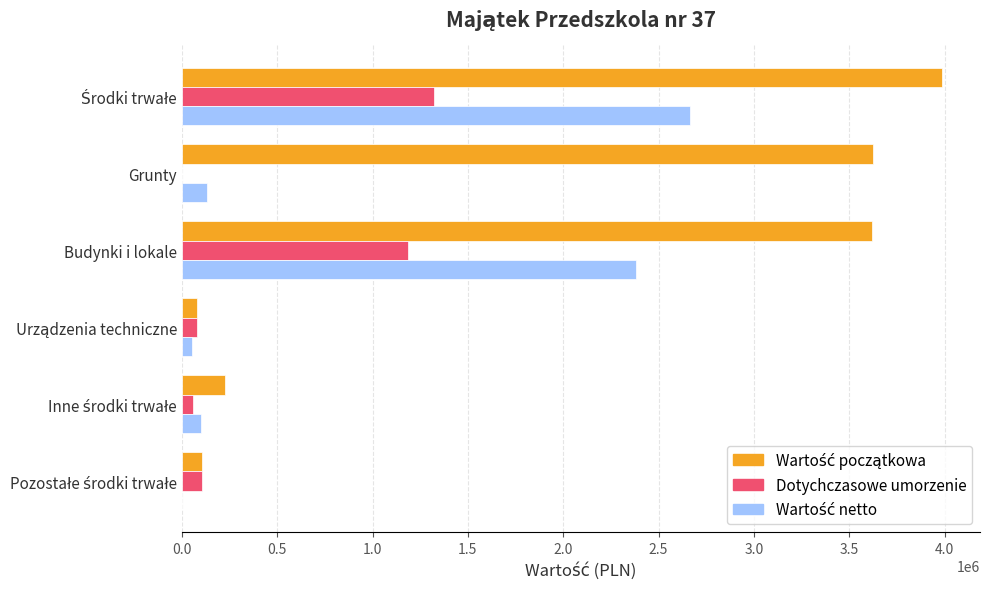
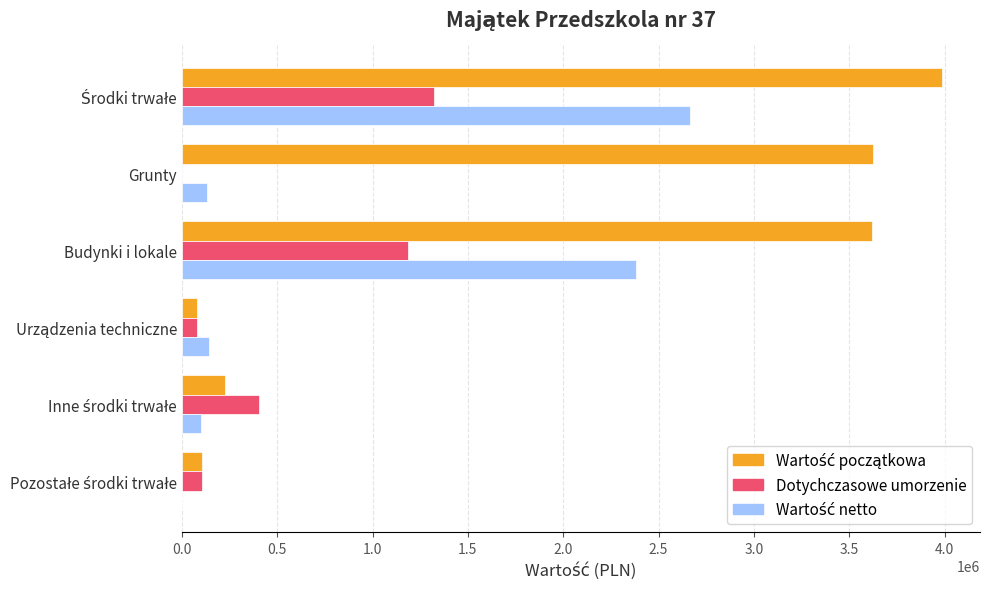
Wartość netto, Urządzenia techniczne: 50000 -> 140000
Dotychczasowe umorzenie, Inne środki trwałe: 60000 -> 410000
